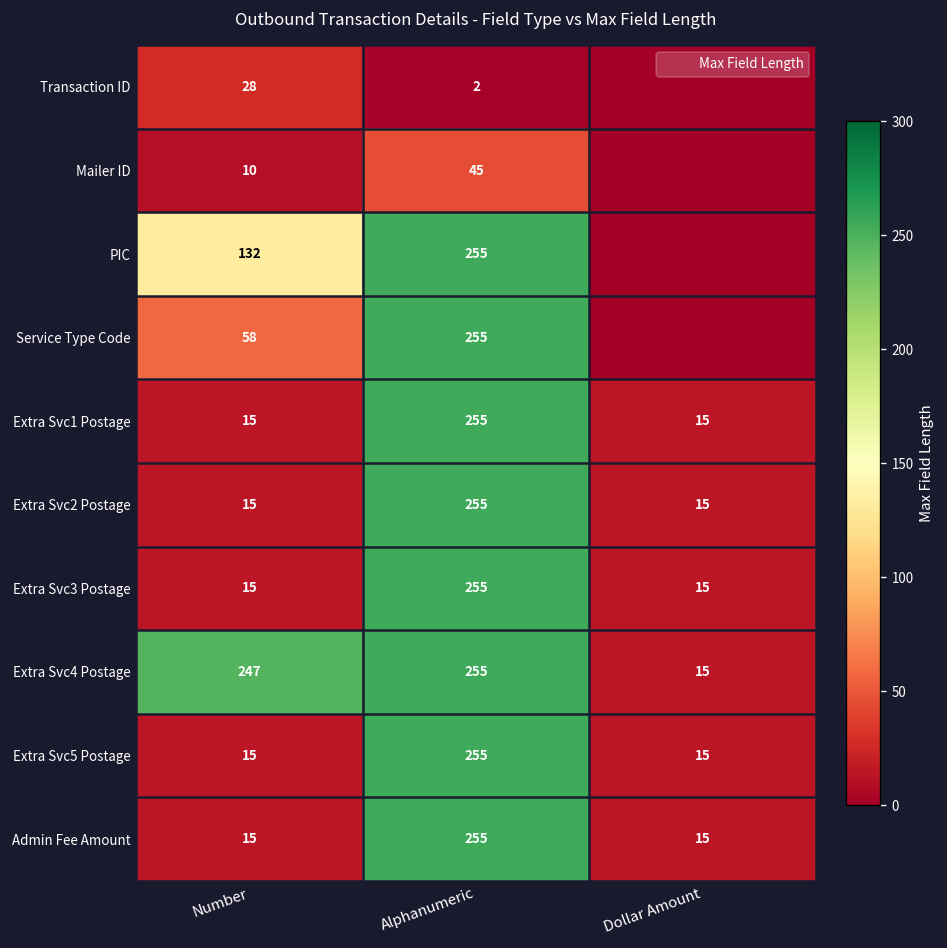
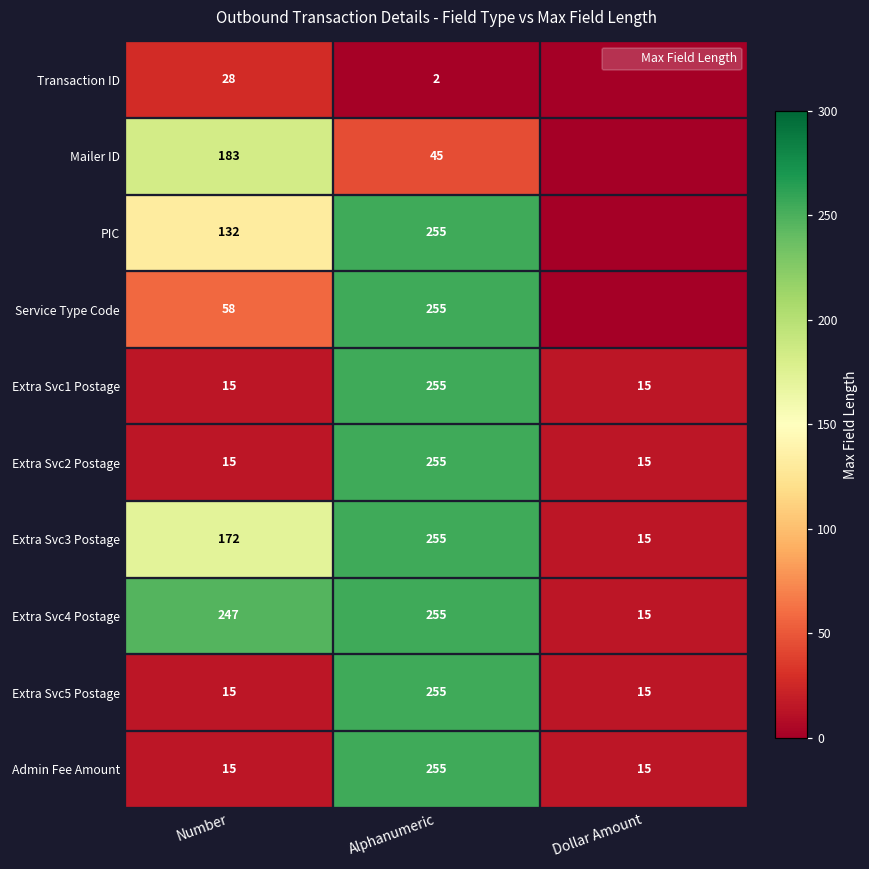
Mailer ID, Number: 10 -> 183
Extra Svc3 Postage, Number: 15 -> 172
